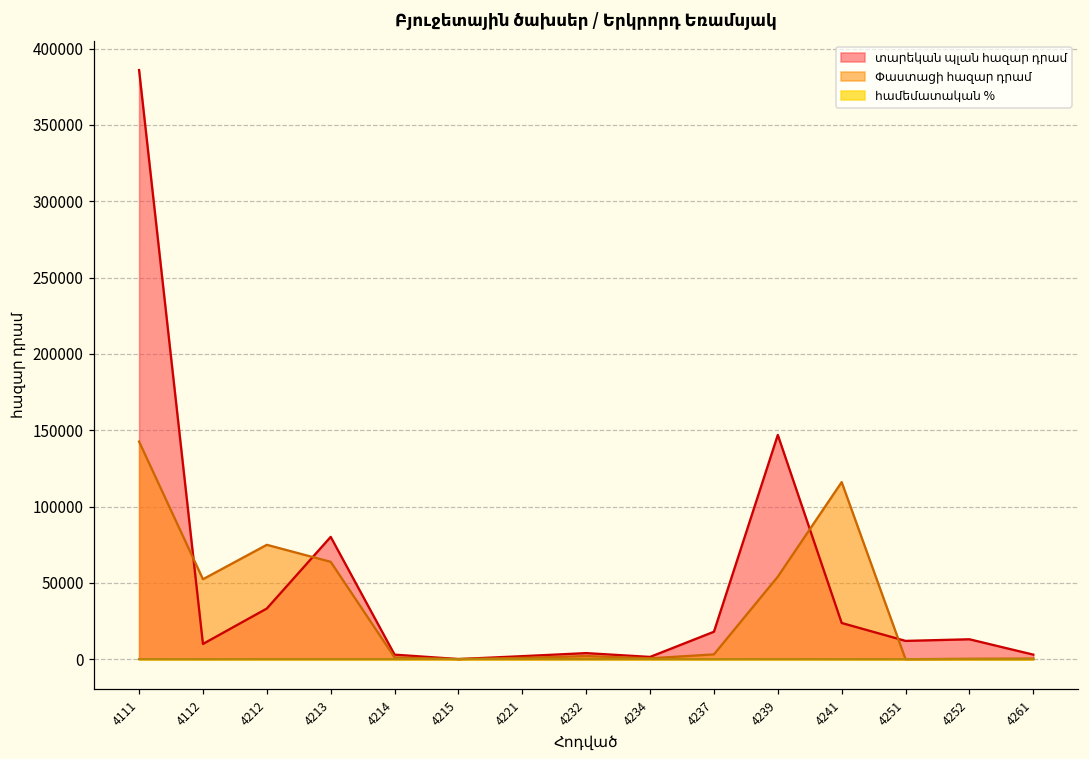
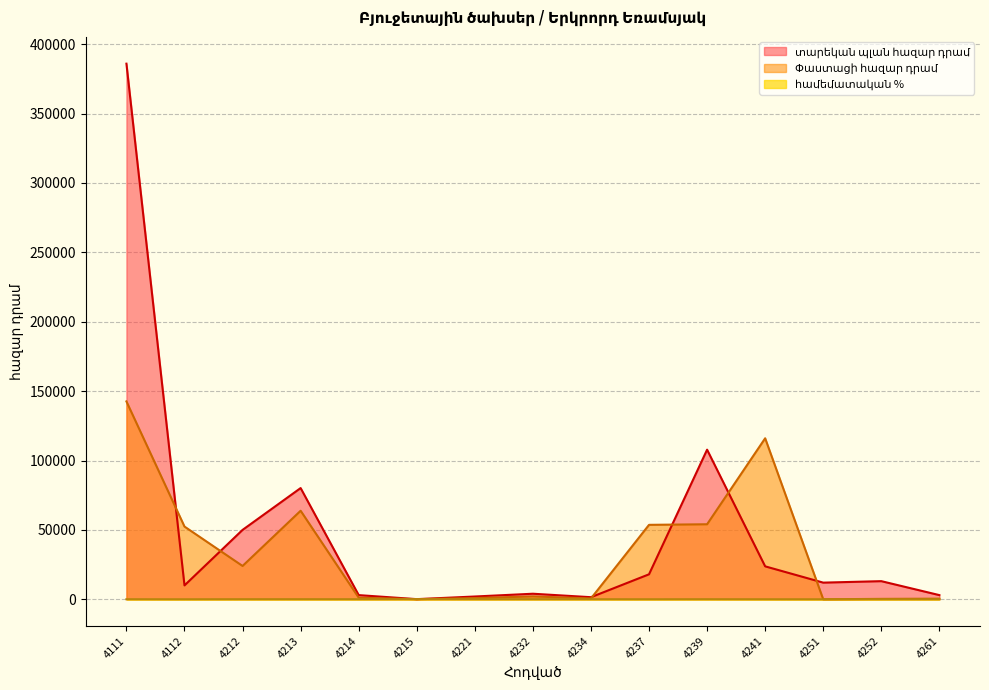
տարեկան պլան հազար դրամ, 4212: 33000 -> 50000
Փաստացի հազար դրամ, 4212: 75000 -> 24000
Փաստացի հազար դրամ, 4237: 3000 -> 54000
տարեկան պլան հազար դրամ, 4239: 147000 -> 108000
